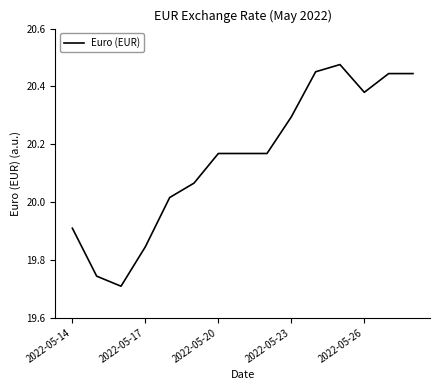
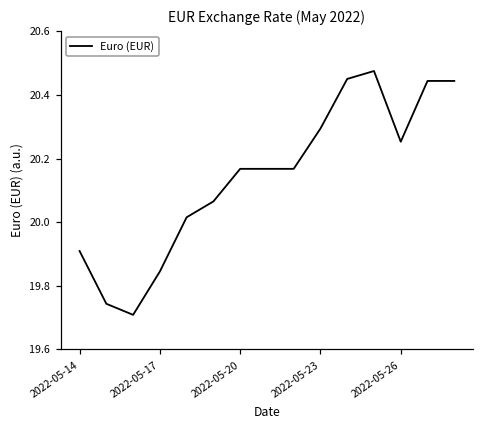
2022-05-26: 20.38 -> 20.25
